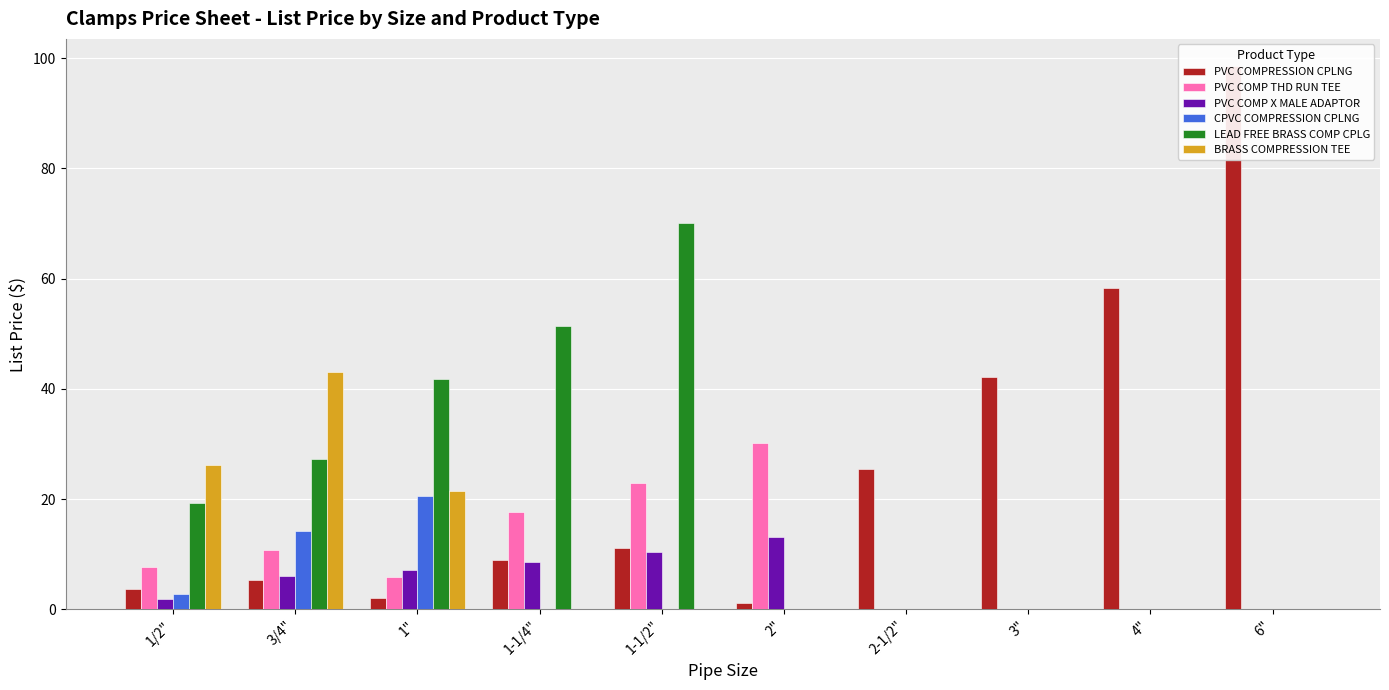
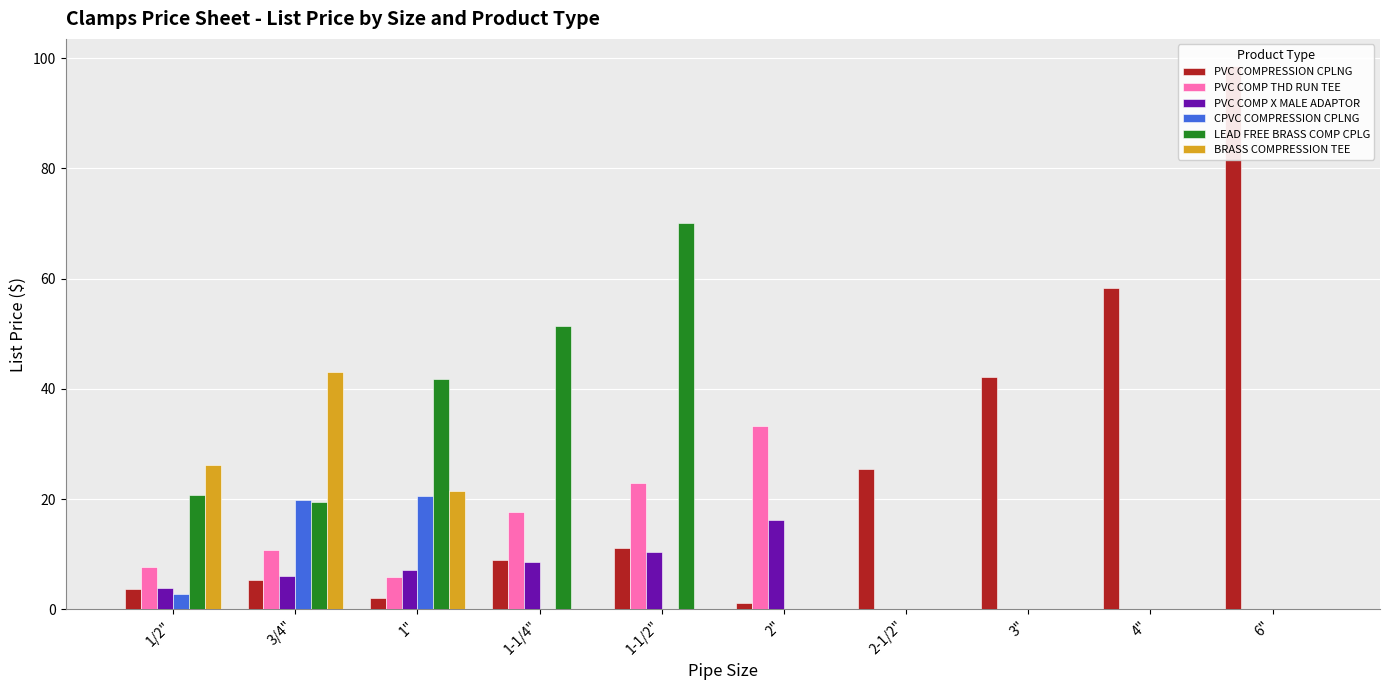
PVC COMP X MALE ADAPTOR, 1/2": 2 -> 4
LEAD FREE BRASS COMP CPLG, 1/2": 19 -> 21
CPVC COMPRESSION CPLNG, 3/4": 14 -> 20
LEAD FREE BRASS COMP CPLG, 3/4": 27 -> 19
PVC COMP THD RUN TEE, 2": 30 -> 33
PVC COMP X MALE ADAPTOR, 2": 13 -> 16
